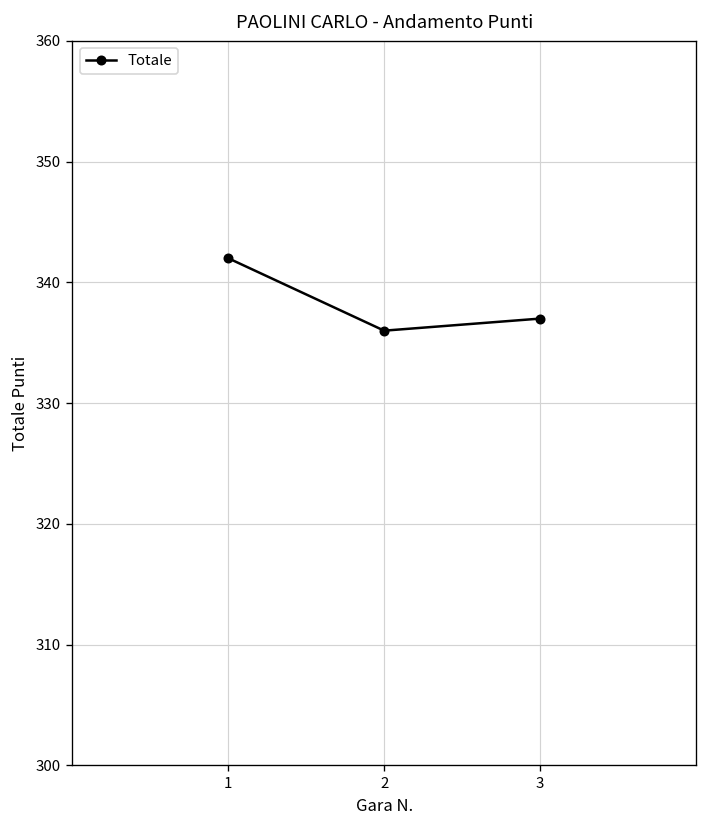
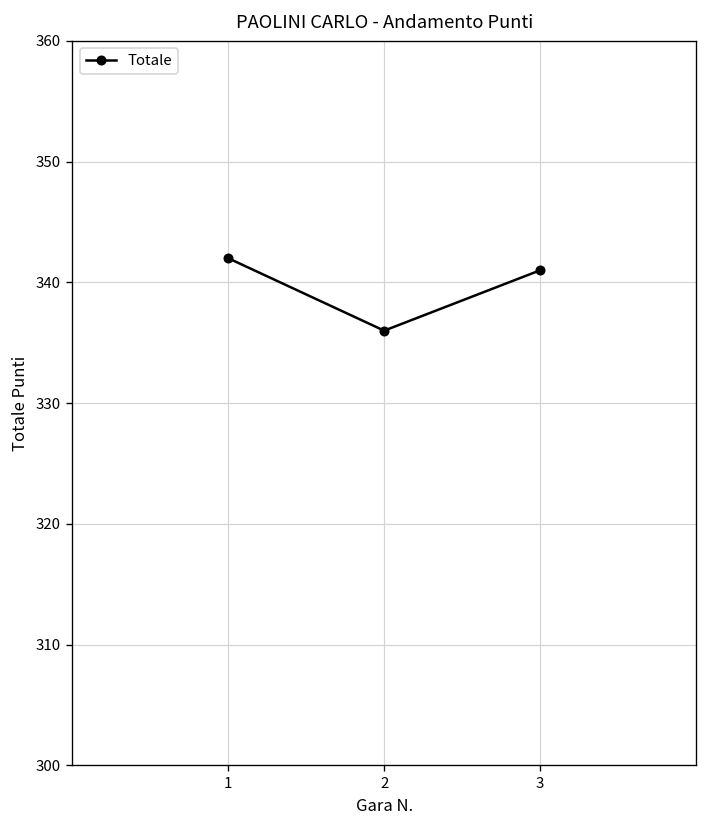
3: 337 -> 341
